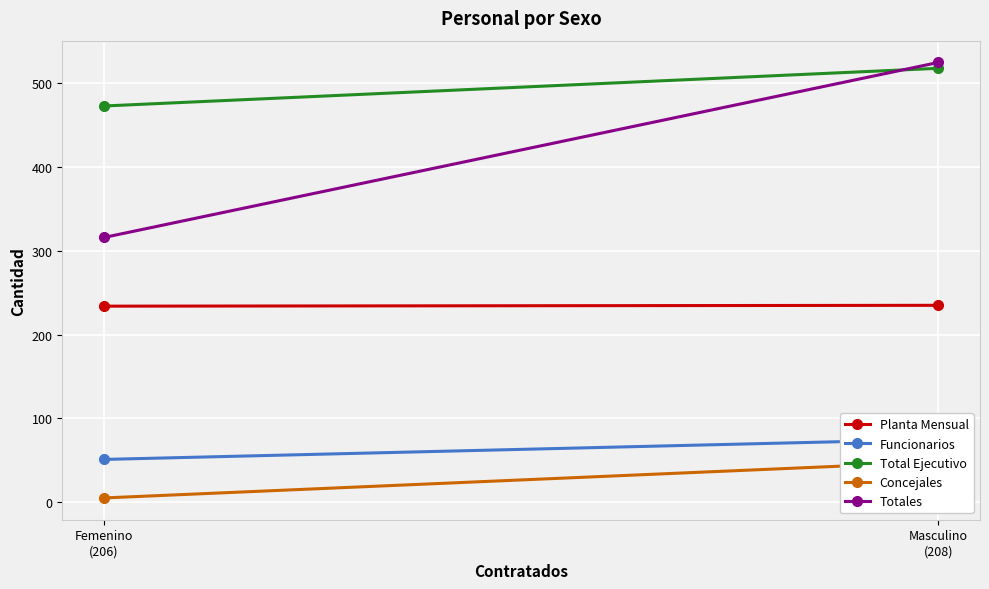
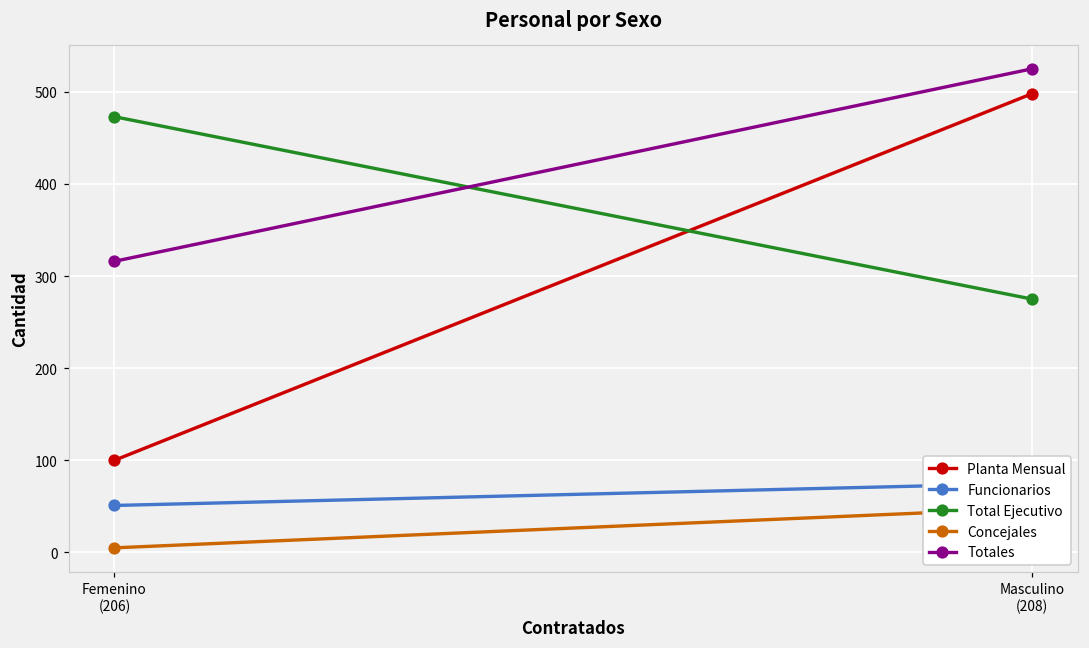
Planta Mensual, Femenino (206): 230 -> 100
Planta Mensual, Masculino (208): 240 -> 500
Total Ejecutivo, Masculino (208): 520 -> 280
